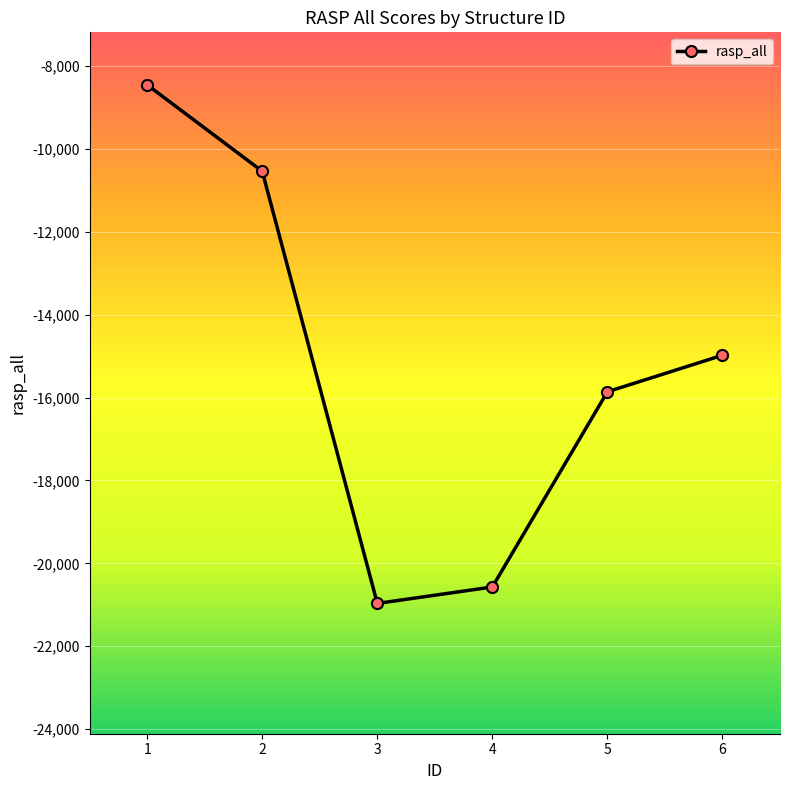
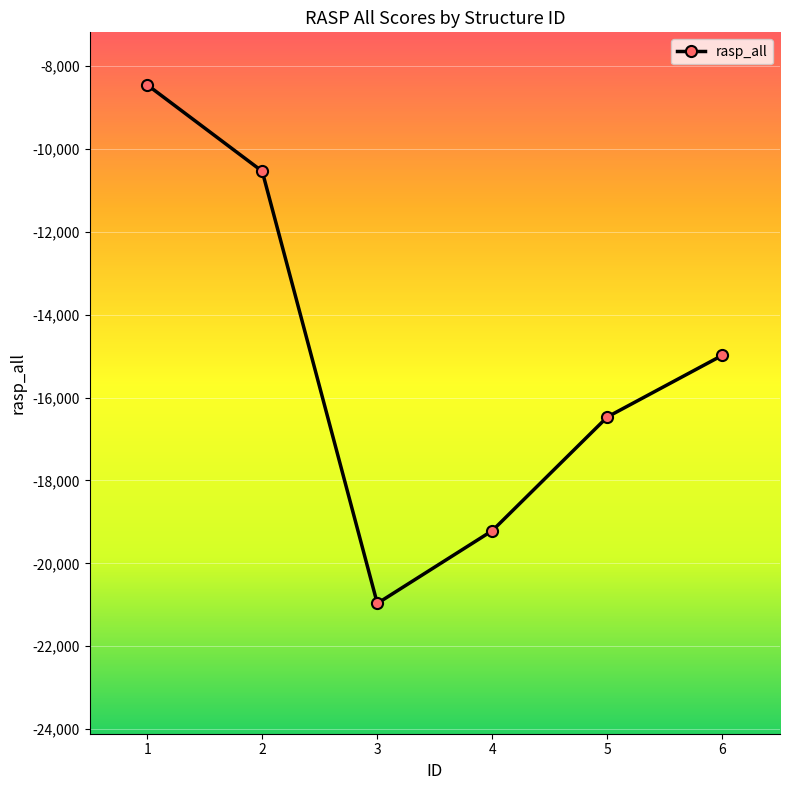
4: -20,600 -> -19,200
5: -15,900 -> -16,500
